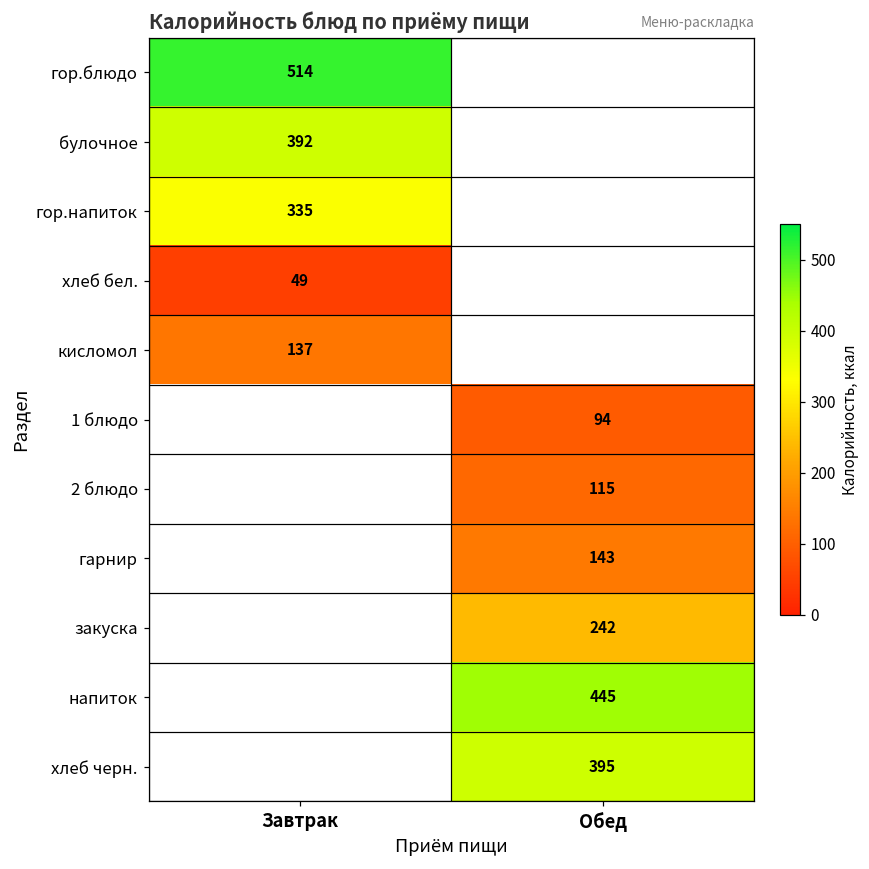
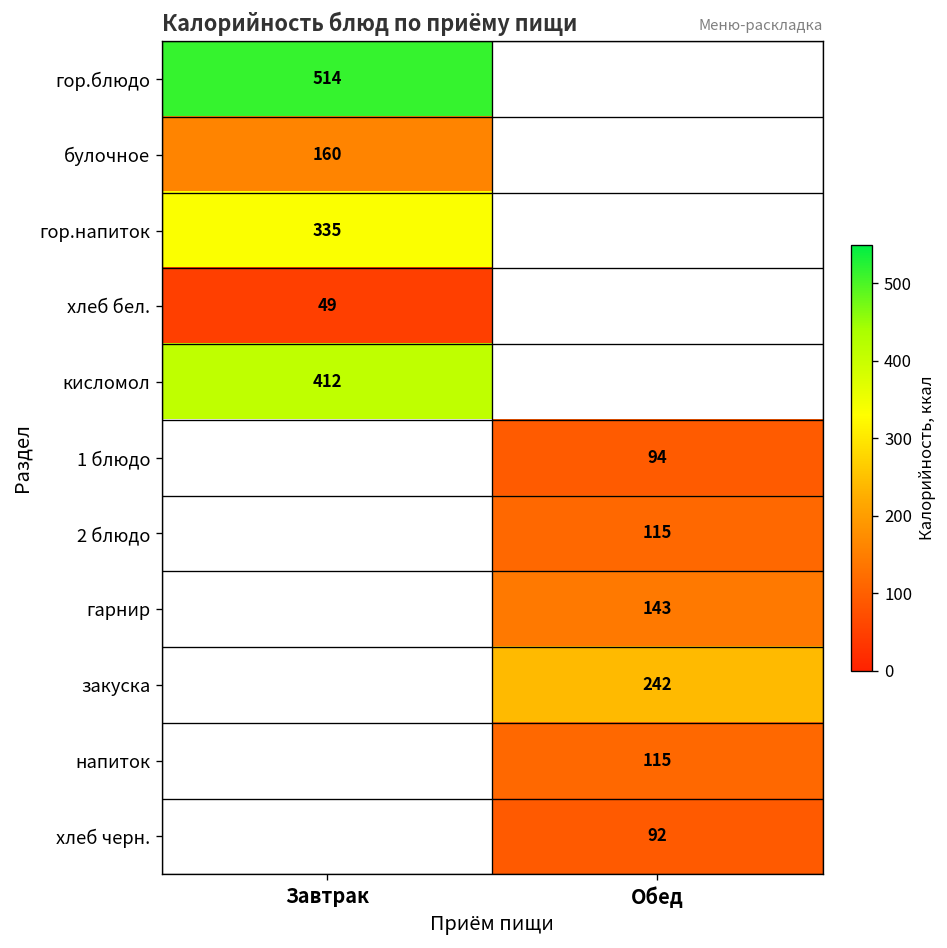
булочное, Завтрак: 392 -> 160
кисломол, Завтрак: 137 -> 412
напиток, Обед: 445 -> 115
хлеб черн., Обед: 395 -> 92
